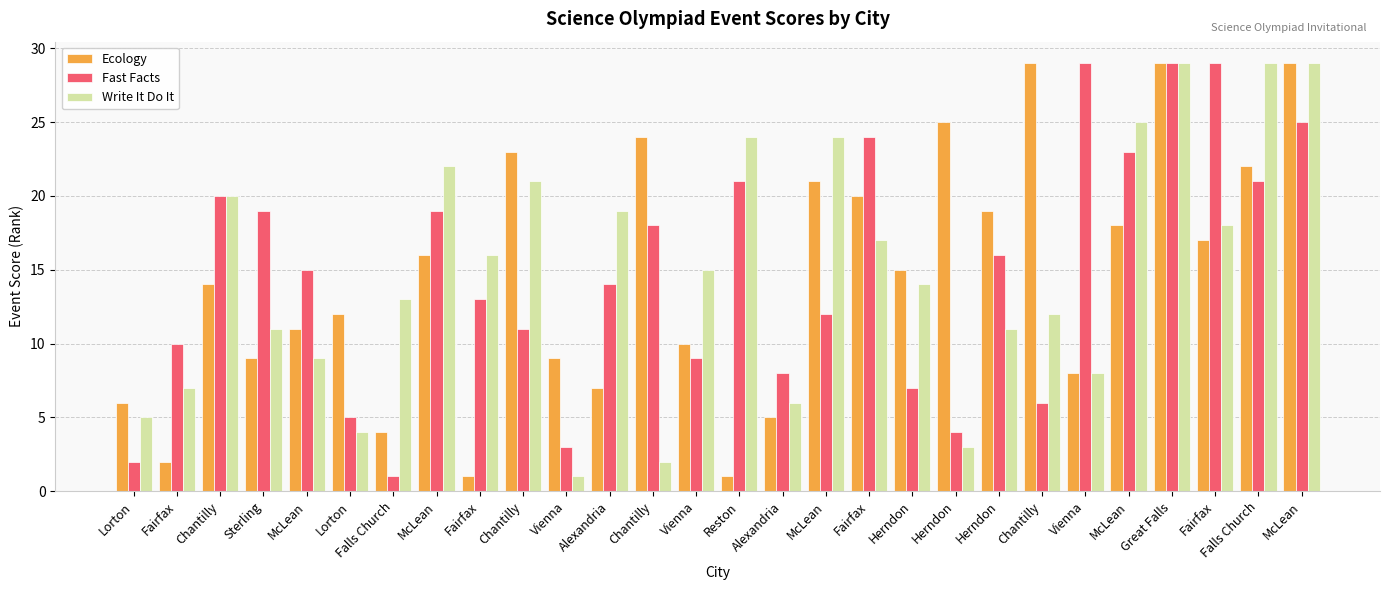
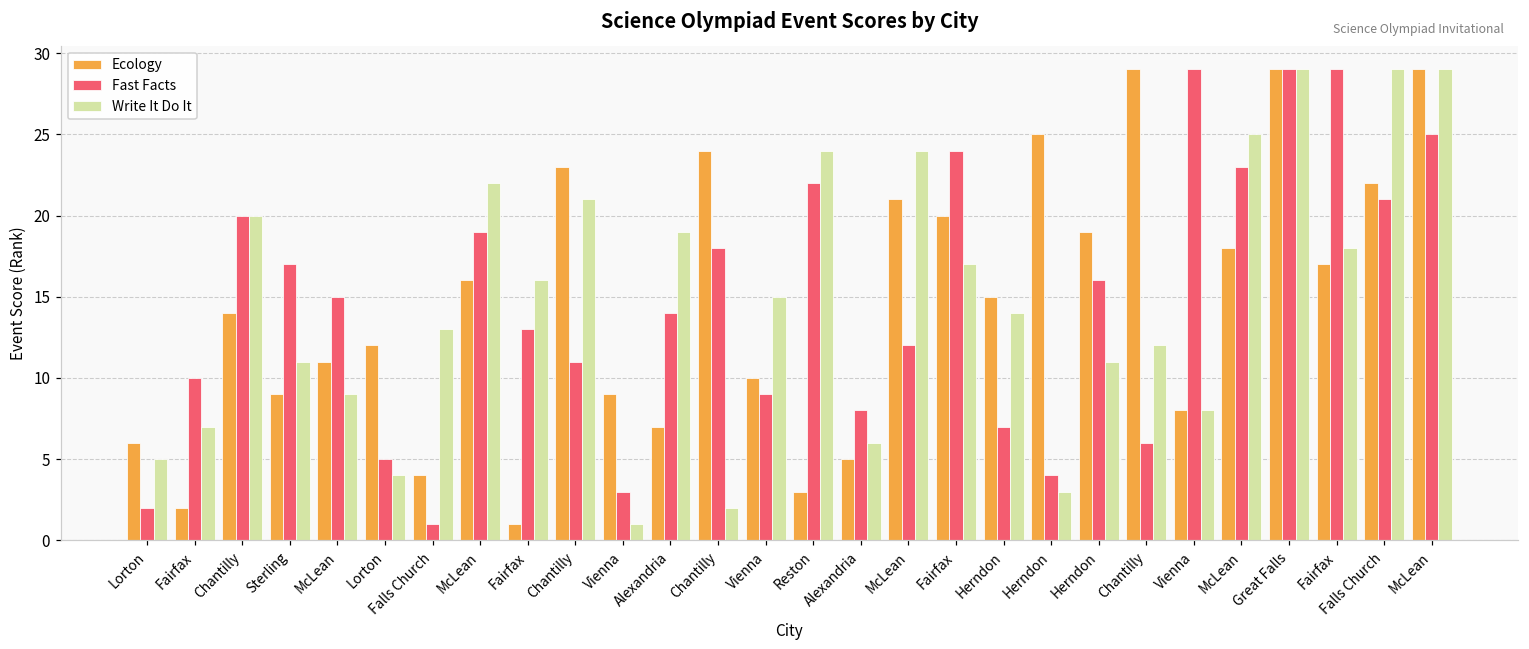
Fast Facts, Sterling: 19 -> 17
Ecology, Reston: 1 -> 3
Fast Facts, Reston: 21 -> 22
